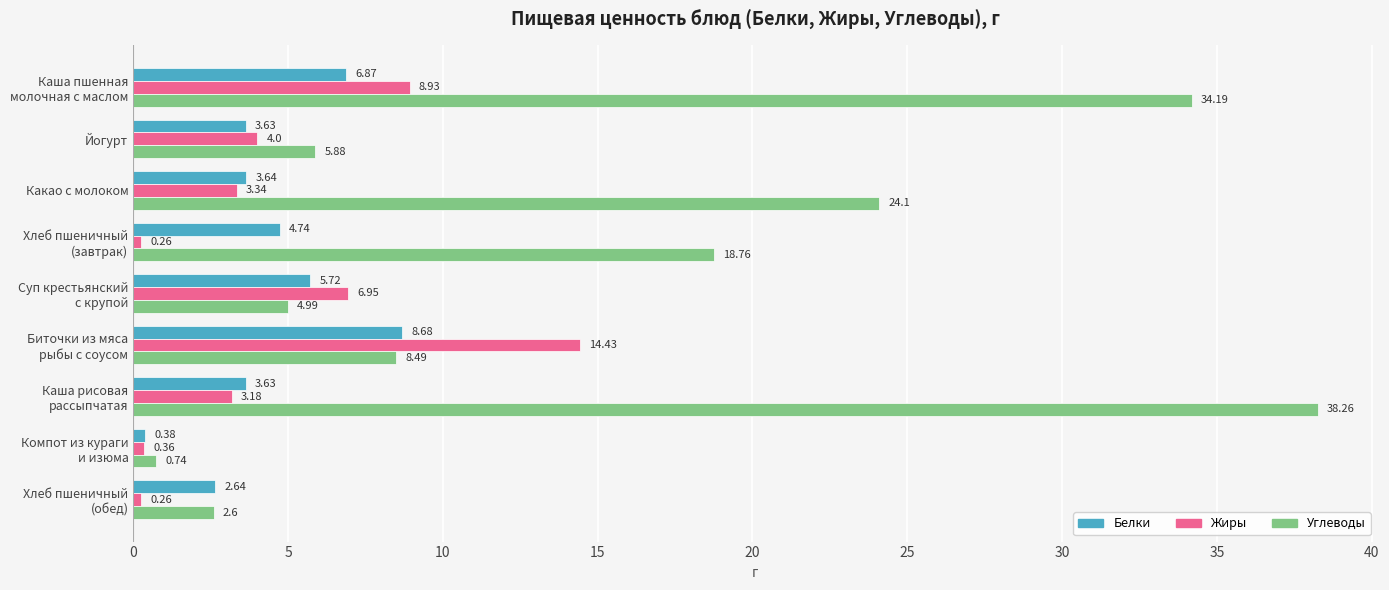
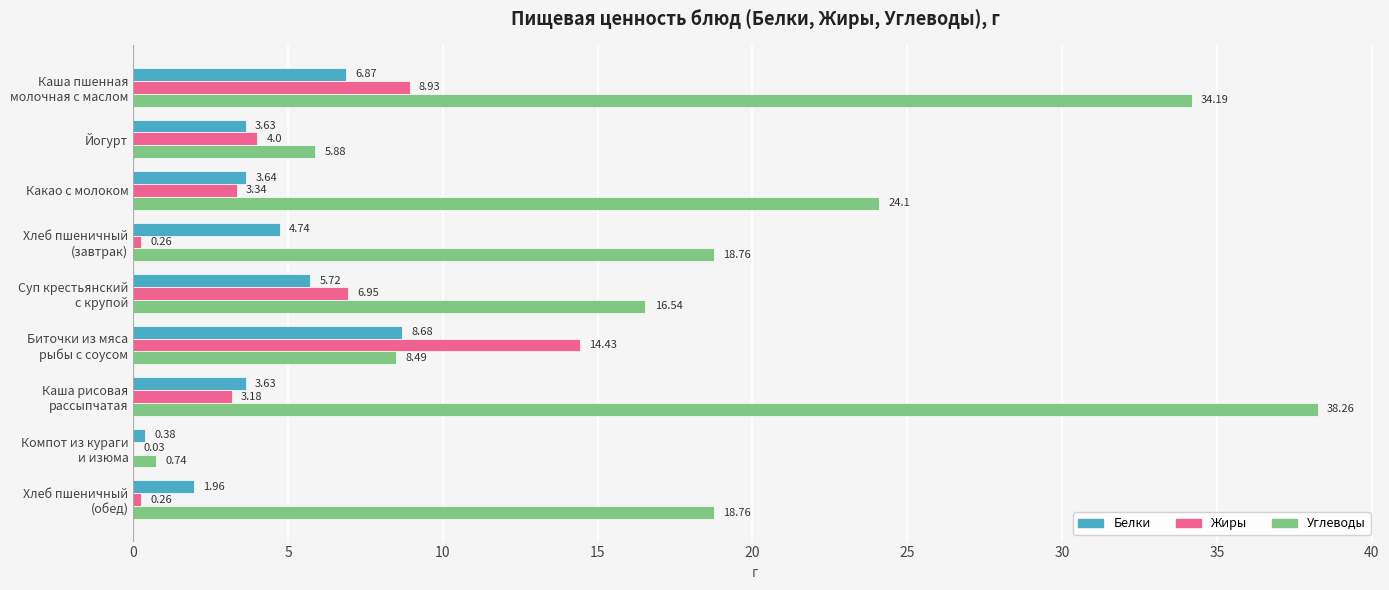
Углеводы, Суп крестьянский с крупой: 4.99 -> 16.54
Жиры, Компот из кураги и изюма: 0.36 -> 0.03
Белки, Хлеб пшеничный (обед): 2.64 -> 1.96
Углеводы, Хлеб пшеничный (обед): 2.6 -> 18.76
